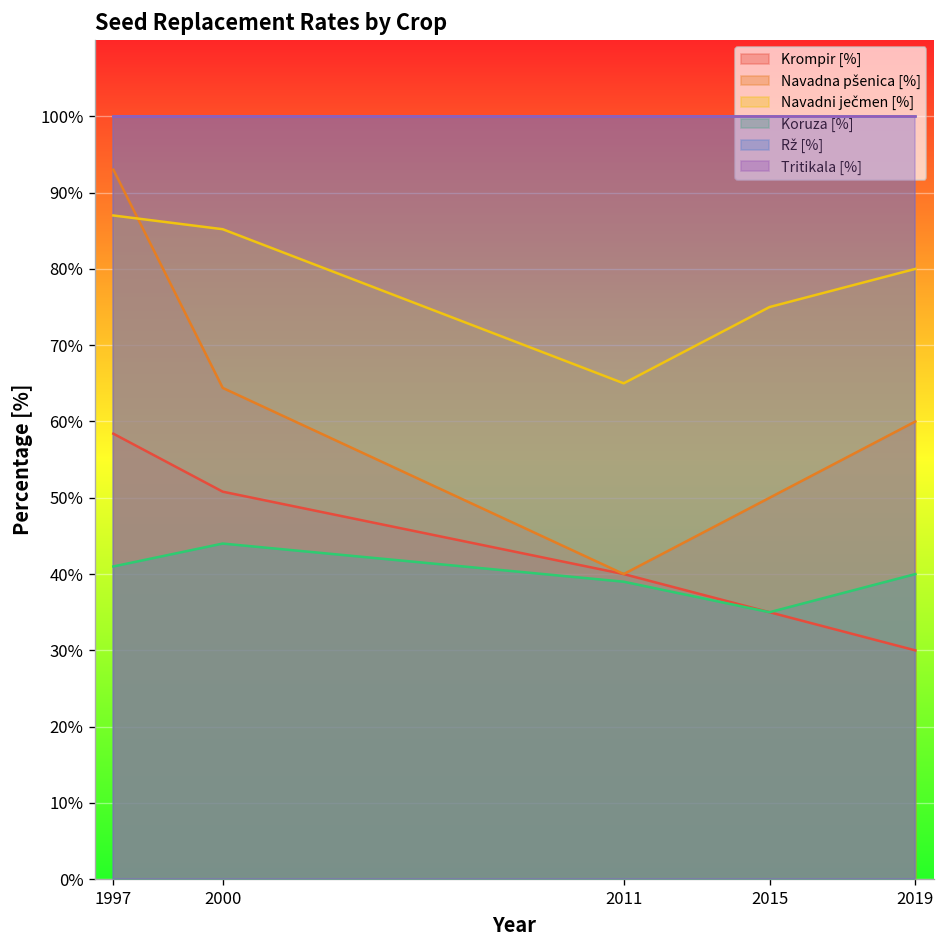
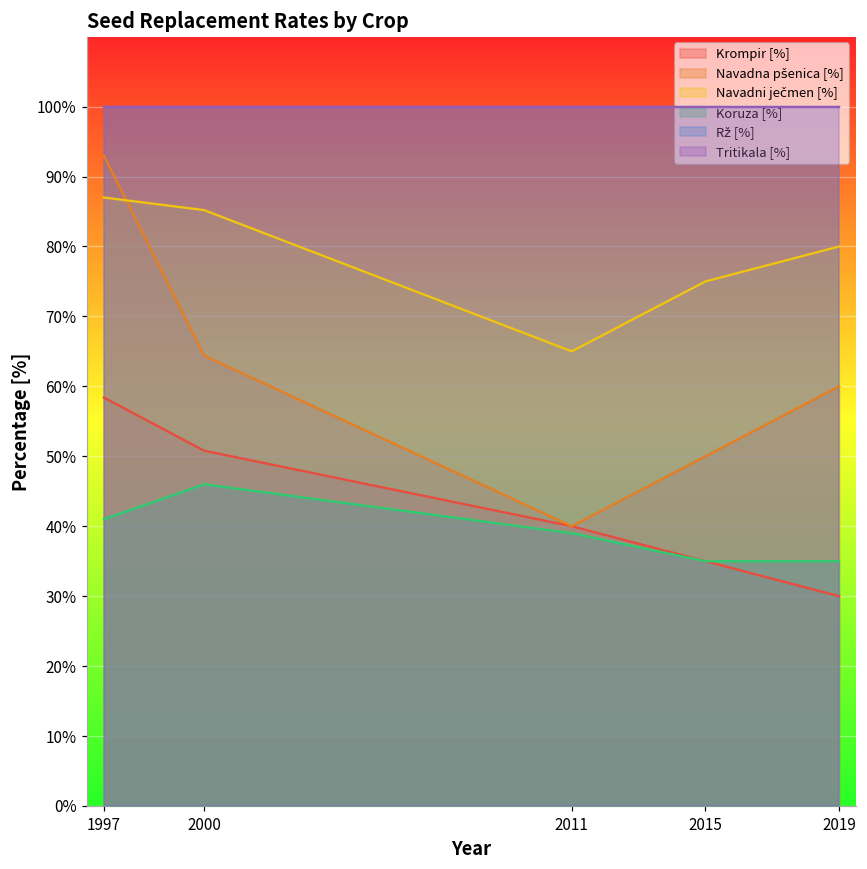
Koruza [%], 2000: 44% -> 46%
Koruza [%], 2019: 40% -> 35%
